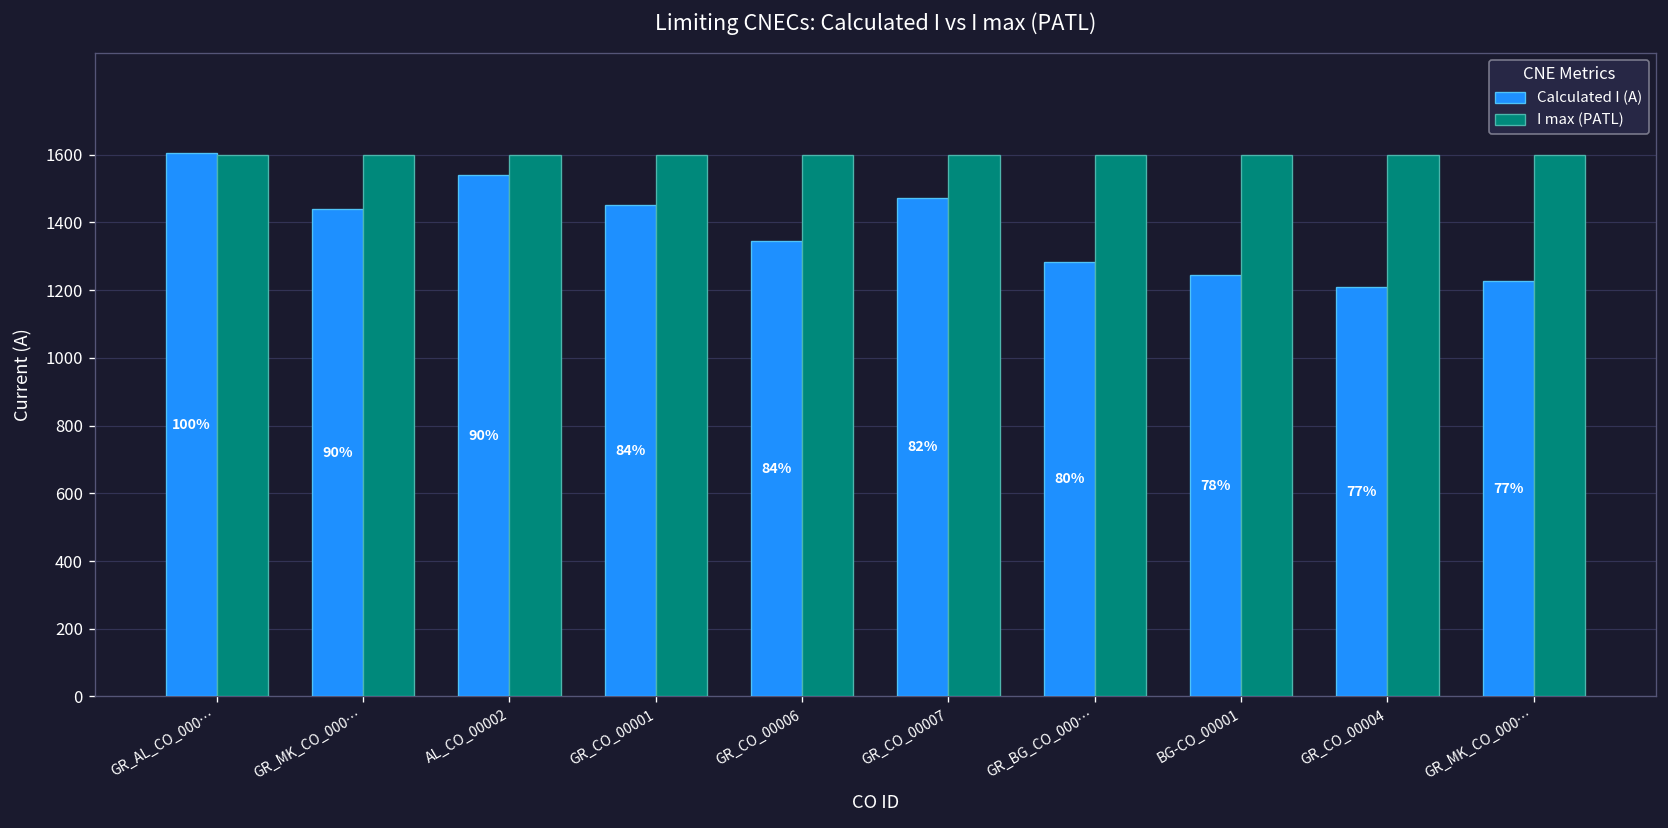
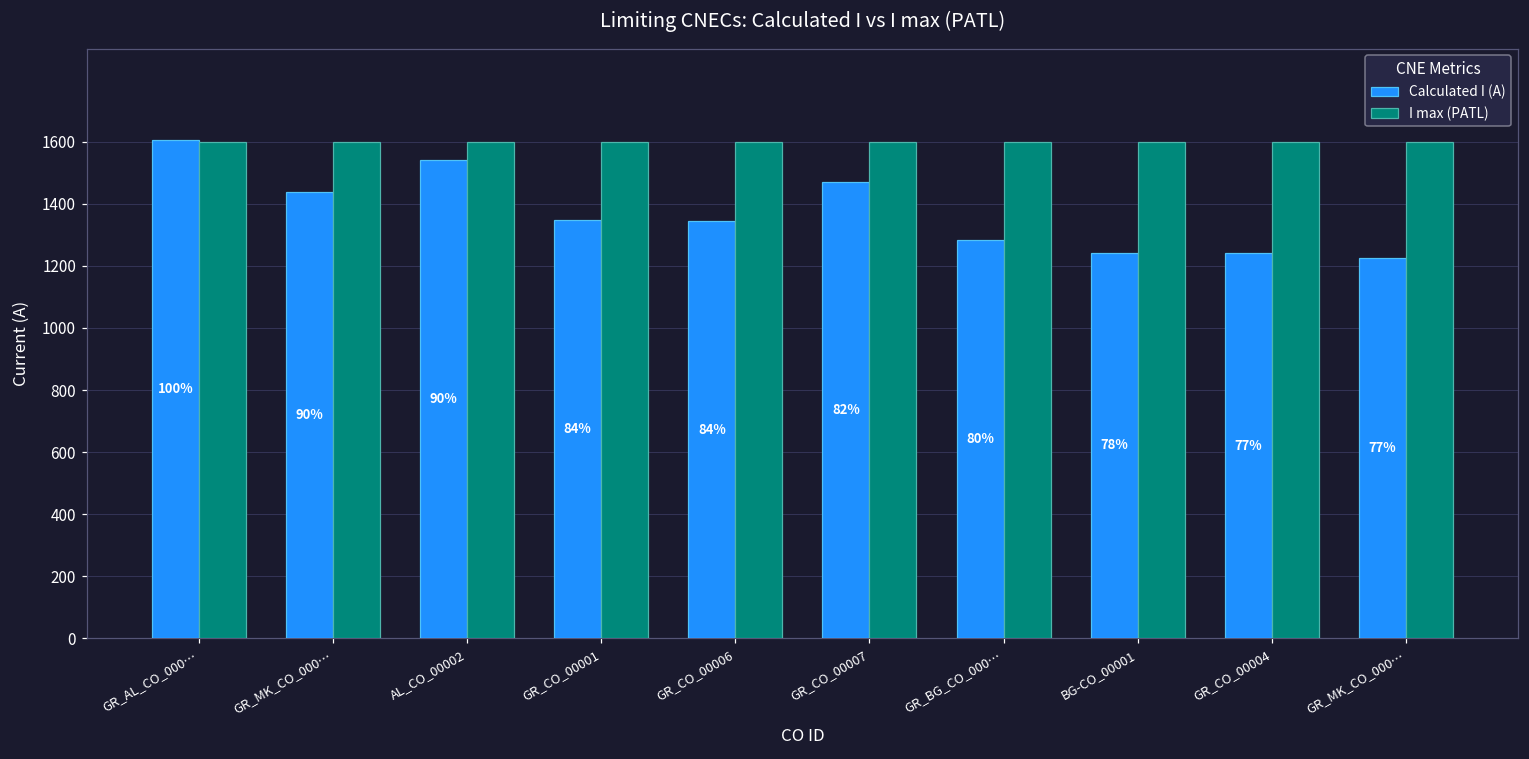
Calculated I (A), GR_CO_00001: 1450 -> 1350
Calculated I (A), GR_CO_00004: 1210 -> 1240
